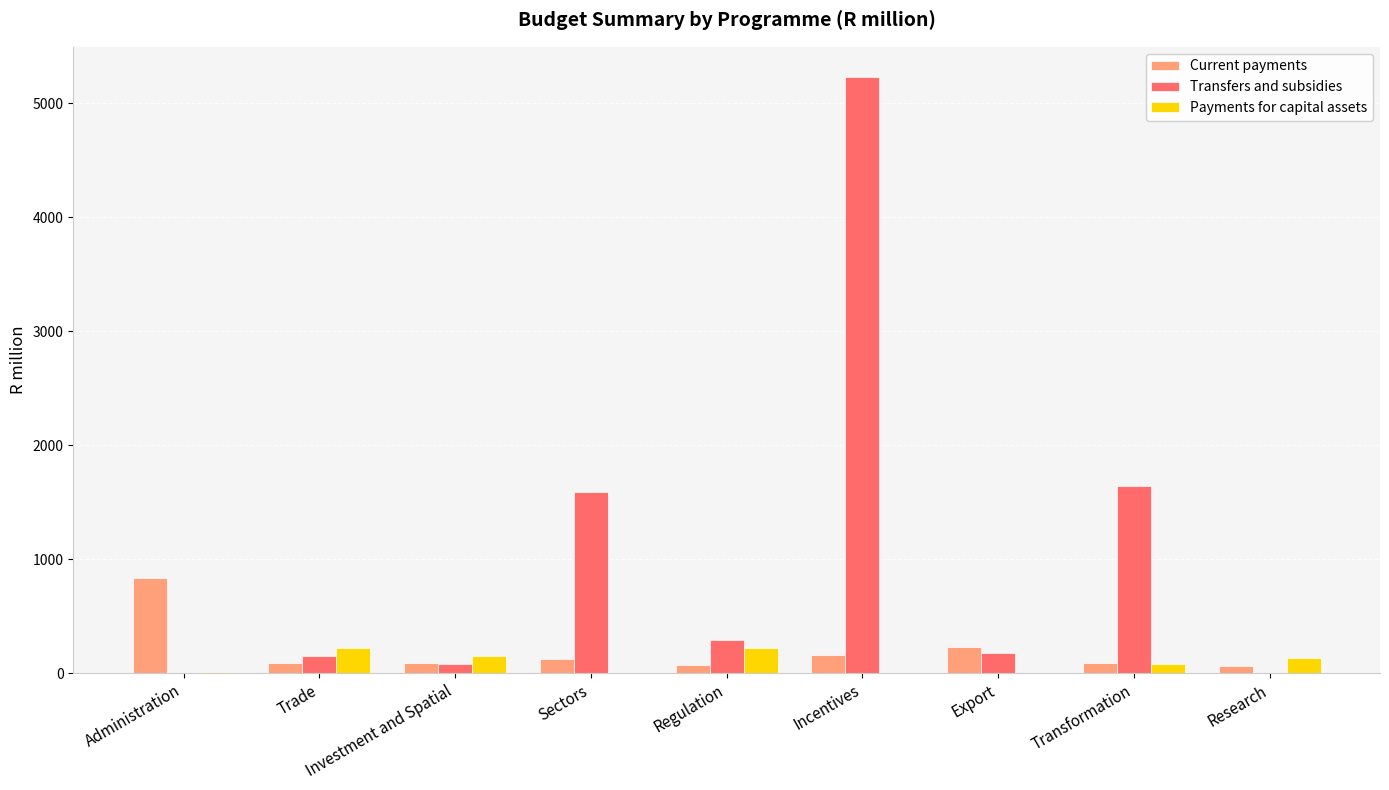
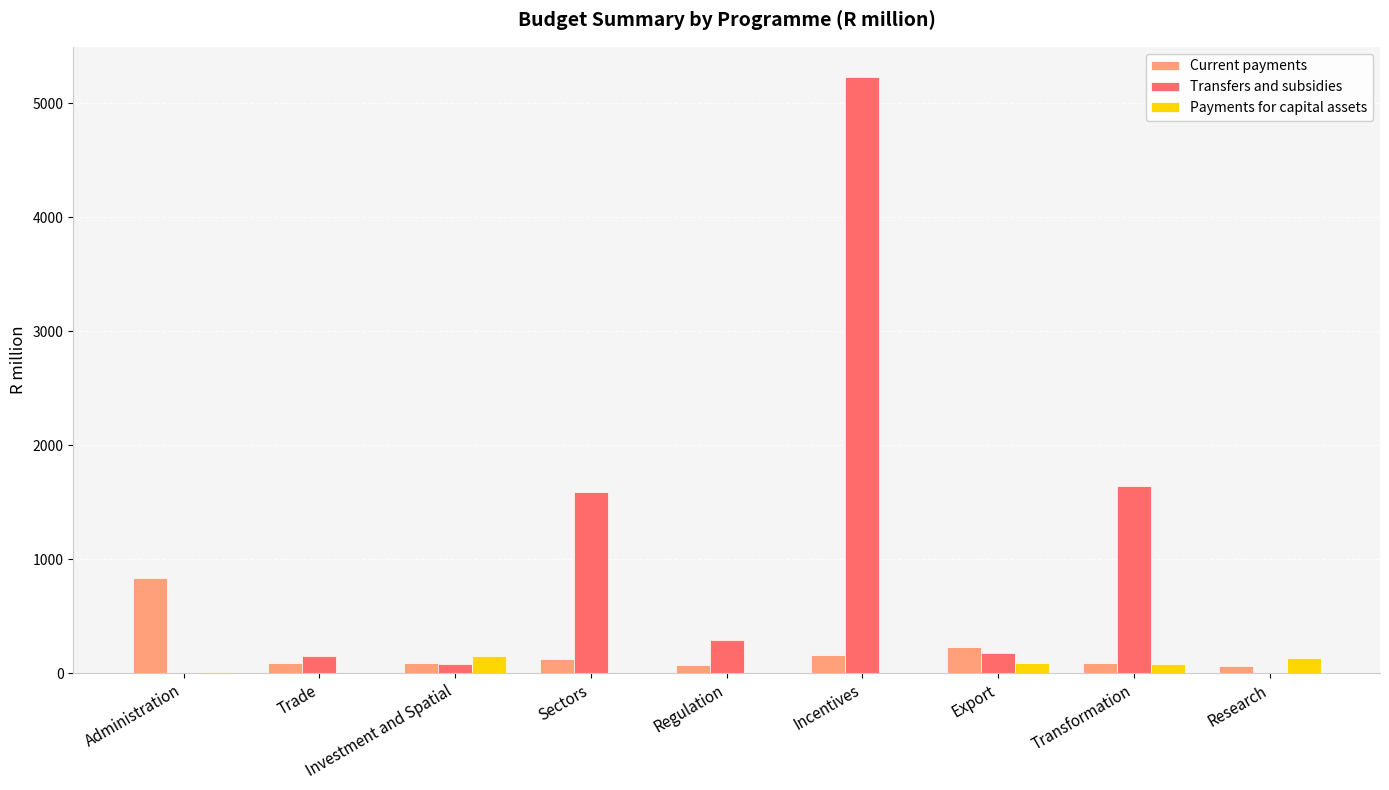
Payments for capital assets, Trade: 220 -> 0
Payments for capital assets, Regulation: 220 -> 0
Payments for capital assets, Export: 0 -> 90
